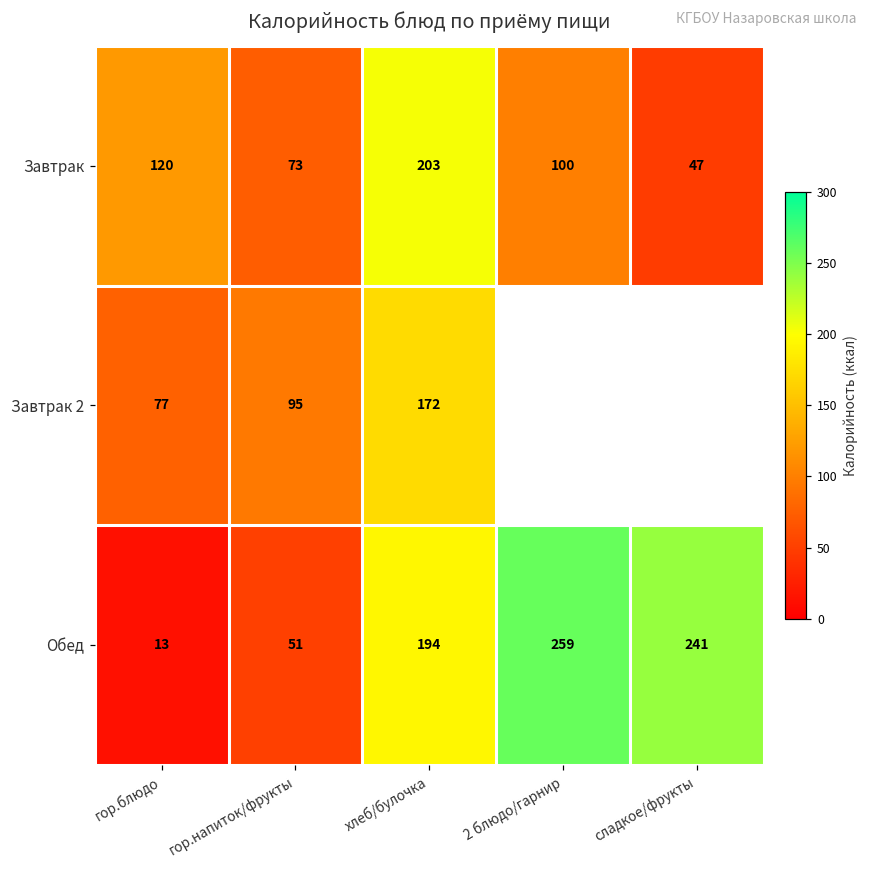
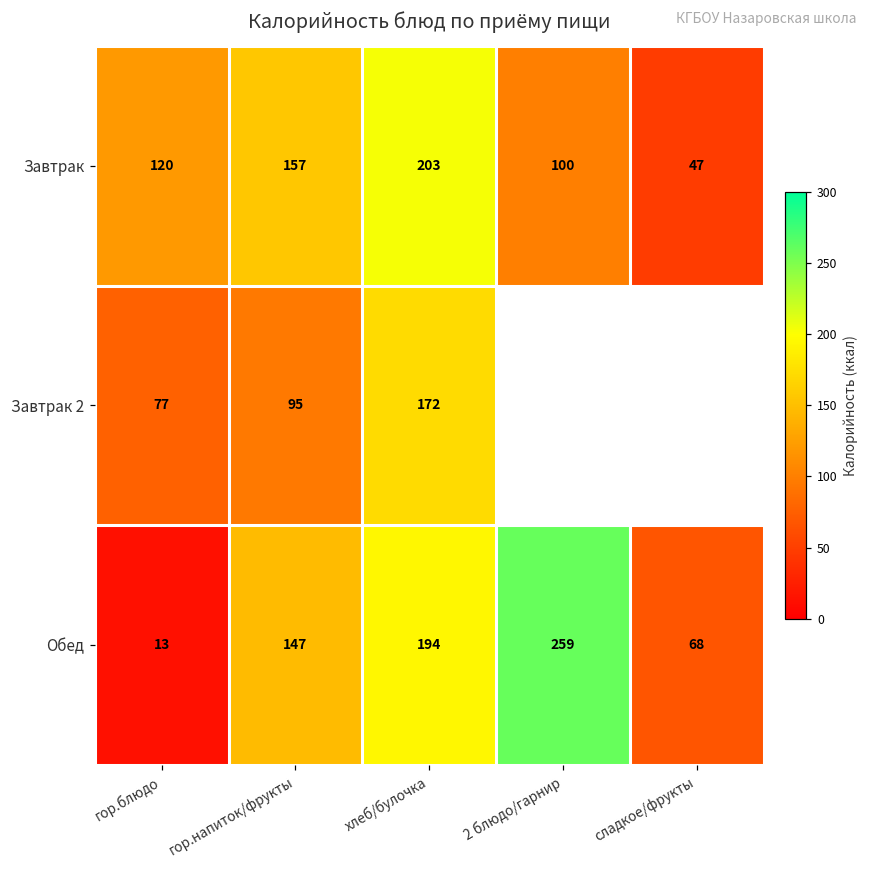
Завтрак, гор.напиток/фрукты: 73 -> 157
Обед, гор.напиток/фрукты: 51 -> 147
Обед, сладкое/фрукты: 241 -> 68
